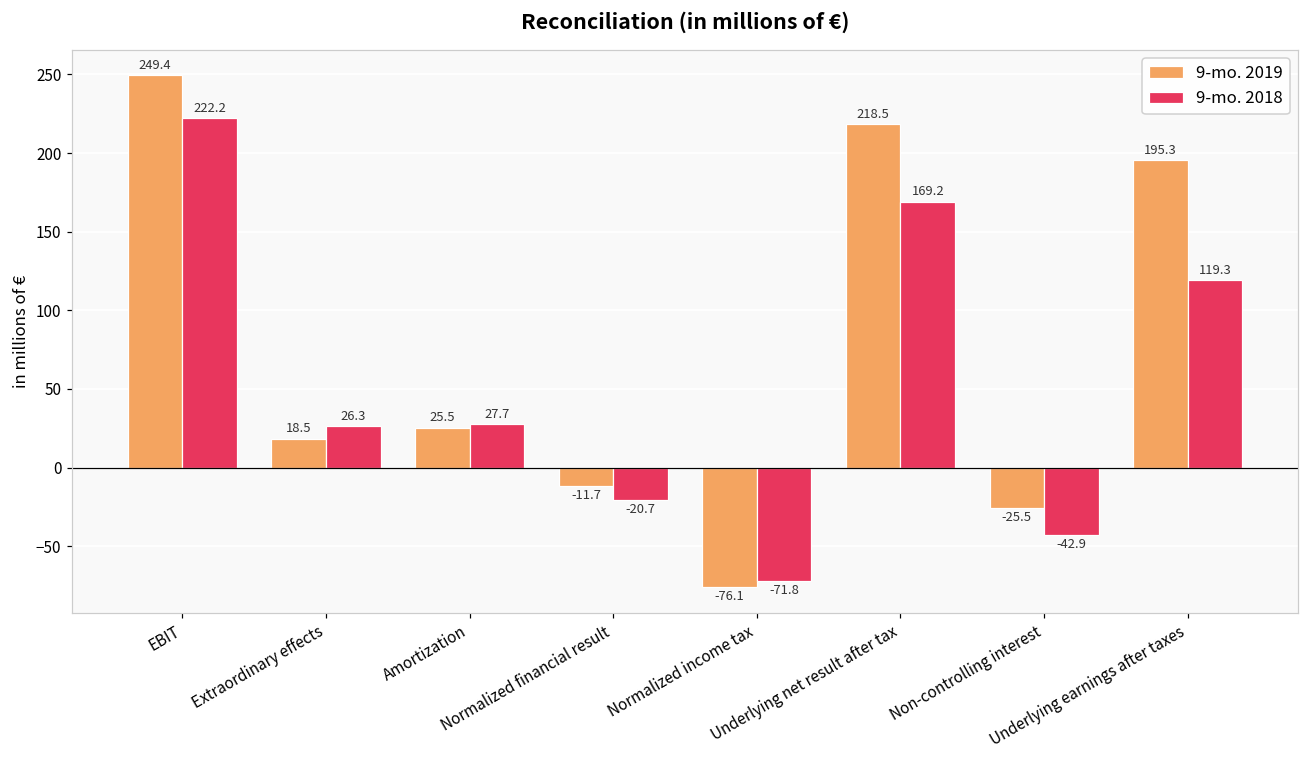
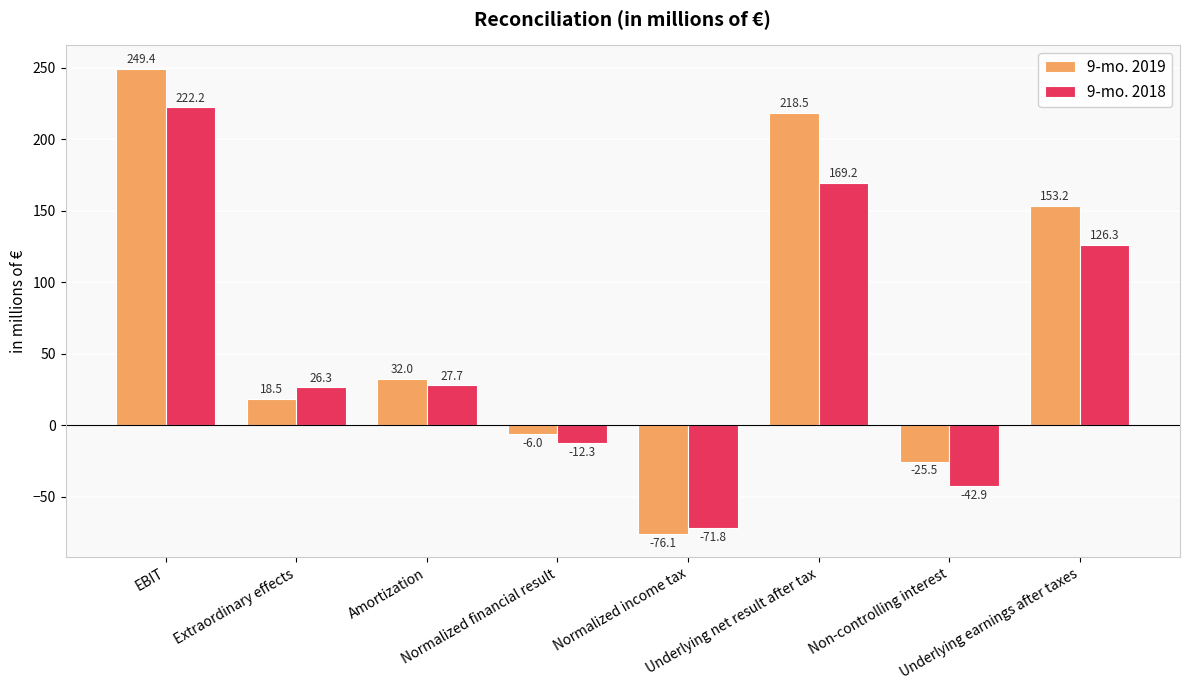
9-mo. 2019, Amortization: 25.5 -> 32.0
9-mo. 2019, Normalized financial result: -11.7 -> -6.0
9-mo. 2018, Normalized financial result: -20.7 -> -12.3
9-mo. 2019, Underlying earnings after taxes: 195.3 -> 153.2
9-mo. 2018, Underlying earnings after taxes: 119.3 -> 126.3
